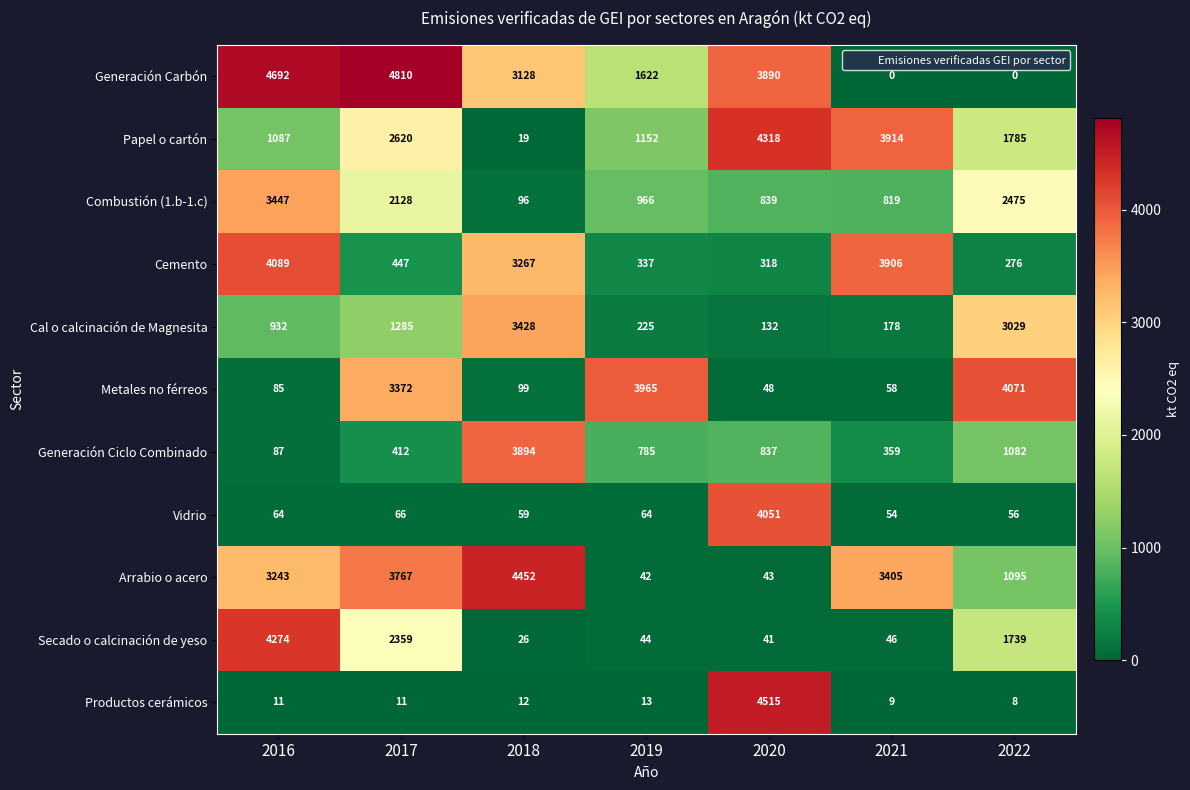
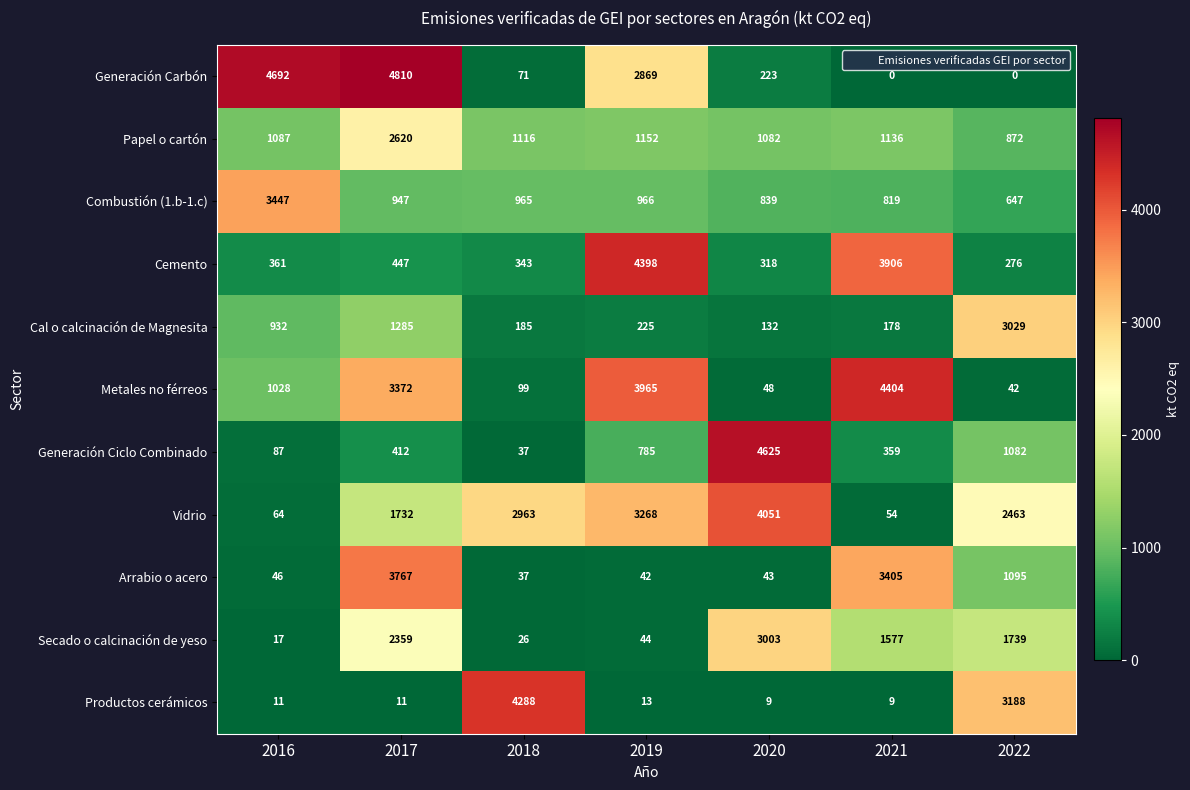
Generación Carbón, 2018: 3128 -> 71
Generación Carbón, 2019: 1622 -> 2869
Generación Carbón, 2020: 3890 -> 223
Papel o cartón, 2018: 19 -> 1116
Papel o cartón, 2020: 4318 -> 1082
Papel o cartón, 2021: 3914 -> 1136
Papel o cartón, 2022: 1785 -> 872
Combustión (1.b-1.c), 2017: 2128 -> 947
Combustión (1.b-1.c), 2018: 96 -> 965
Combustión (1.b-1.c), 2022: 2475 -> 647
Cemento, 2016: 4089 -> 361
Cemento, 2018: 3267 -> 343
Cemento, 2019: 337 -> 4398
Cal o calcinación de Magnesita, 2018: 3428 -> 185
Metales no férreos, 2016: 85 -> 1028
Metales no férreos, 2021: 58 -> 4404
Metales no férreos, 2022: 4071 -> 42
Generación Ciclo Combinado, 2018: 3894 -> 37
Generación Ciclo Combinado, 2020: 837 -> 4625
Vidrio, 2017: 66 -> 1732
Vidrio, 2018: 59 -> 2963
Vidrio, 2019: 64 -> 3268
Vidrio, 2022: 56 -> 2463
Arrabio o acero, 2016: 3243 -> 46
Arrabio o acero, 2018: 4452 -> 37
Secado o calcinación de yeso, 2016: 4274 -> 17
Secado o calcinación de yeso, 2020: 41 -> 3003
Secado o calcinación de yeso, 2021: 46 -> 1577
Productos cerámicos, 2018: 12 -> 4288
Productos cerámicos, 2020: 4515 -> 9
Productos cerámicos, 2022: 8 -> 3188
